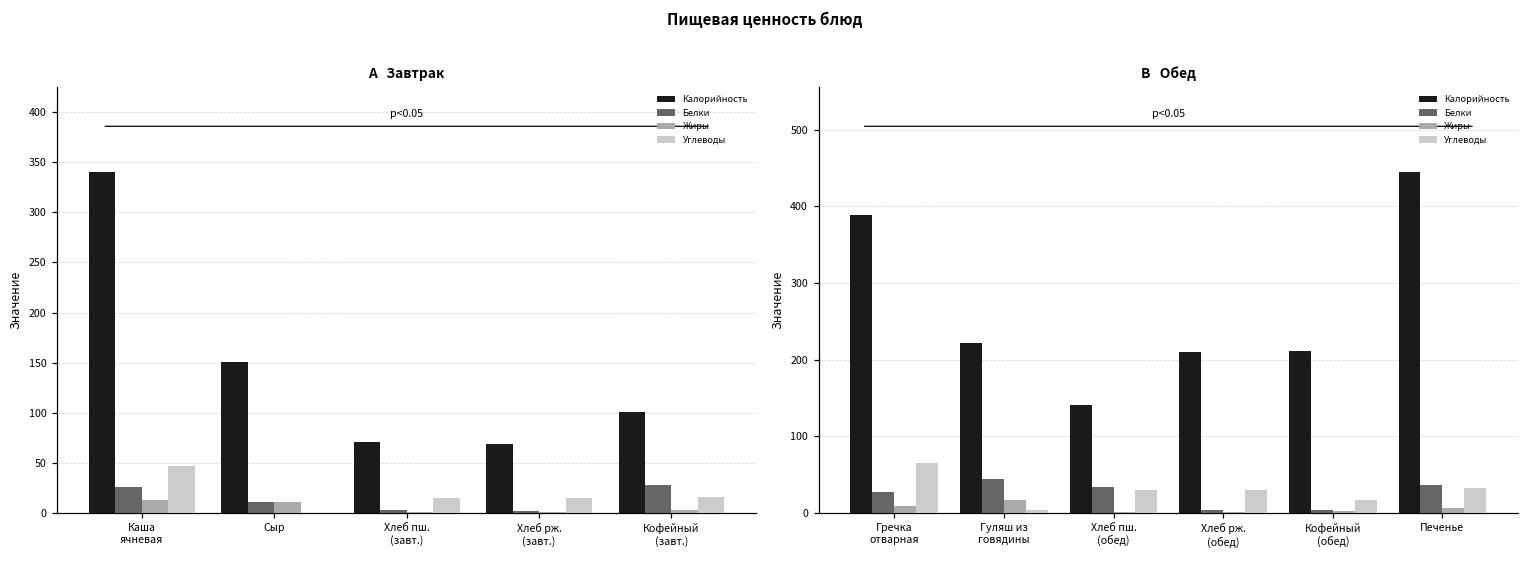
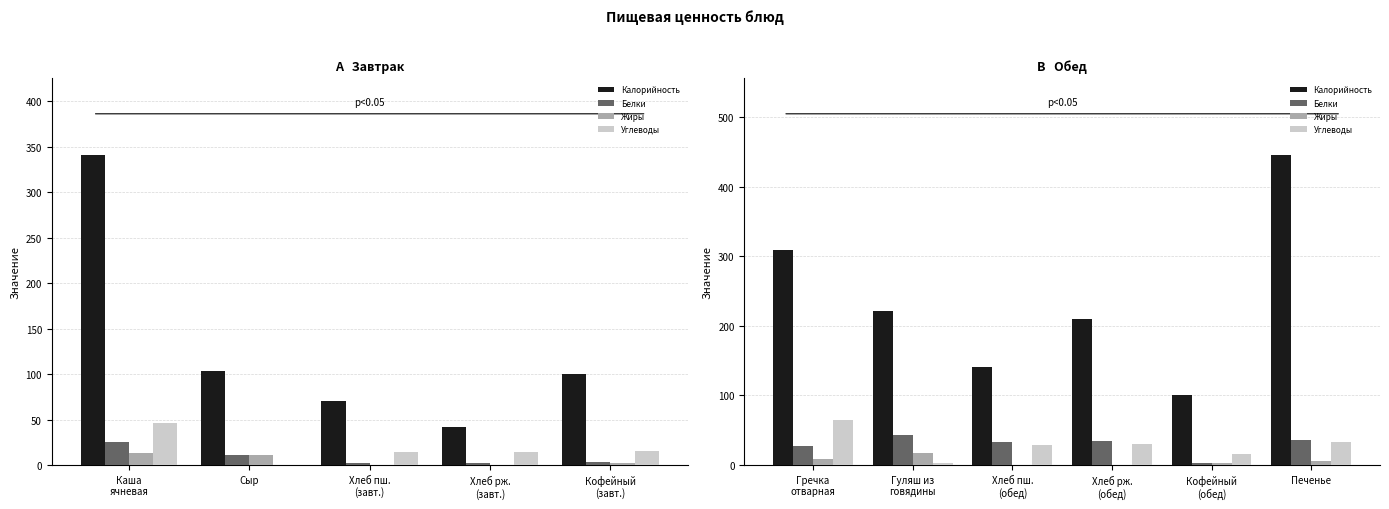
A Завтрак, Калорийность, Сыр: 150 -> 100
A Завтрак, Калорийность, Хлеб рж. (завт.): 70 -> 40
A Завтрак, Белки, Кофейный (завт.): 30 -> 0
B Обед, Калорийность, Гречка отварная: 390 -> 310
B Обед, Белки, Хлеб рж. (обед): 0 -> 30
B Обед, Калорийность, Кофейный (обед): 210 -> 100
